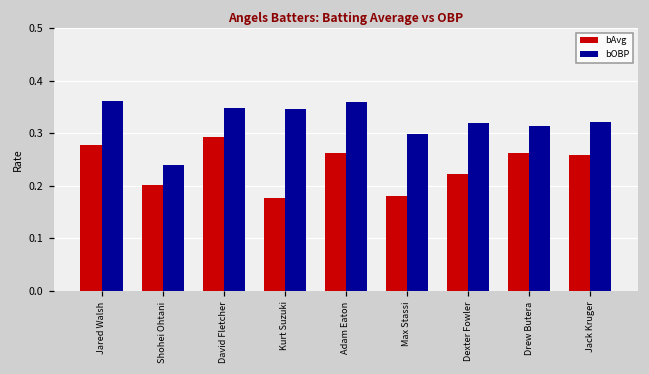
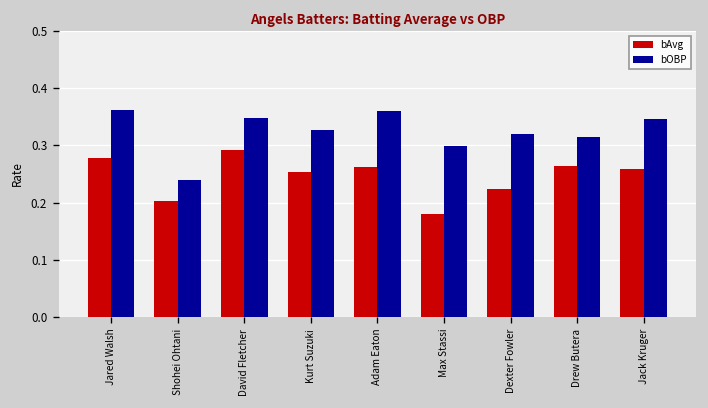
bAvg, Kurt Suzuki: 0.18 -> 0.25
bOBP, Kurt Suzuki: 0.35 -> 0.33
bOBP, Jack Kruger: 0.32 -> 0.35
